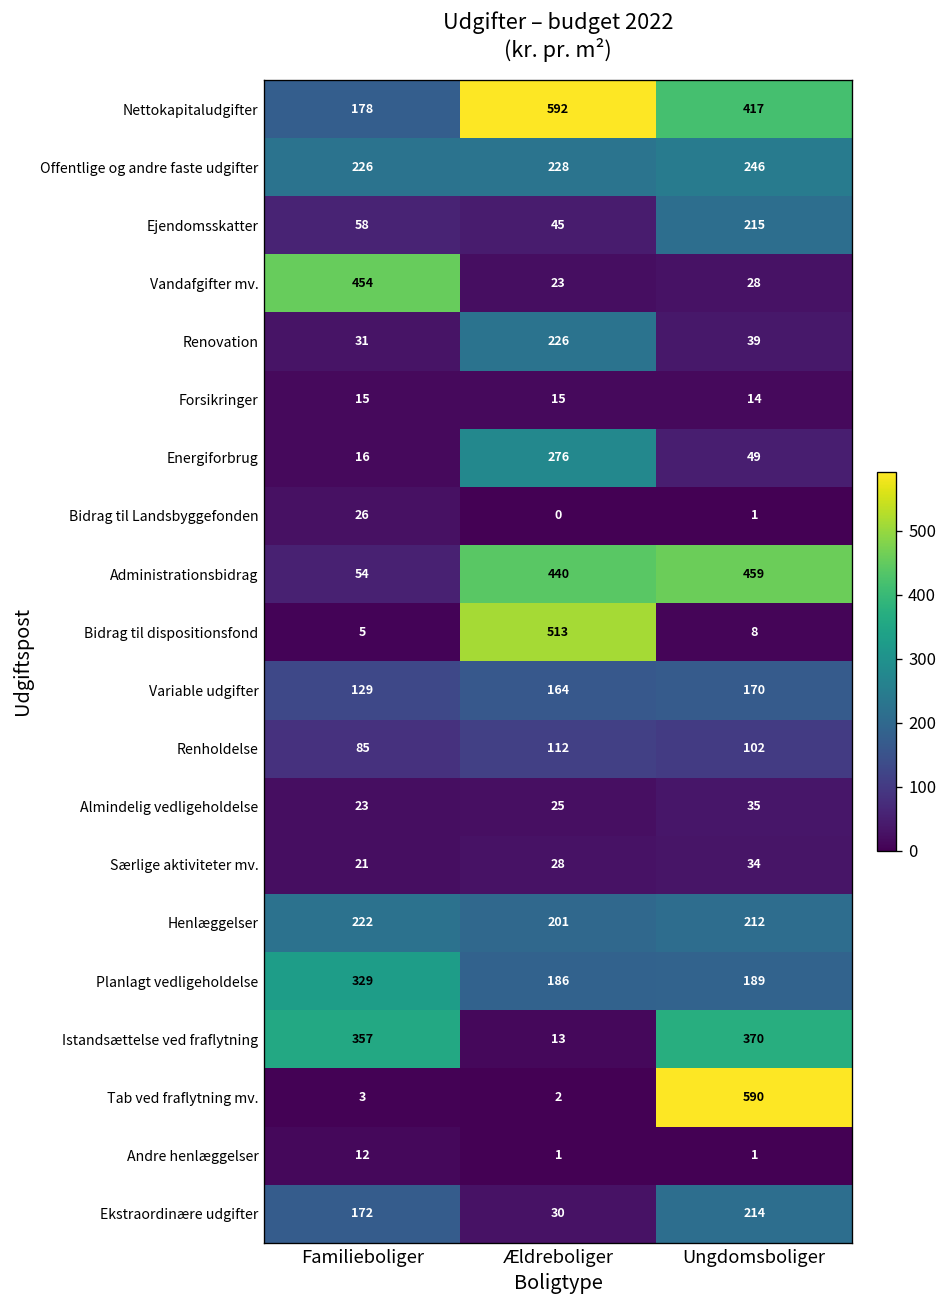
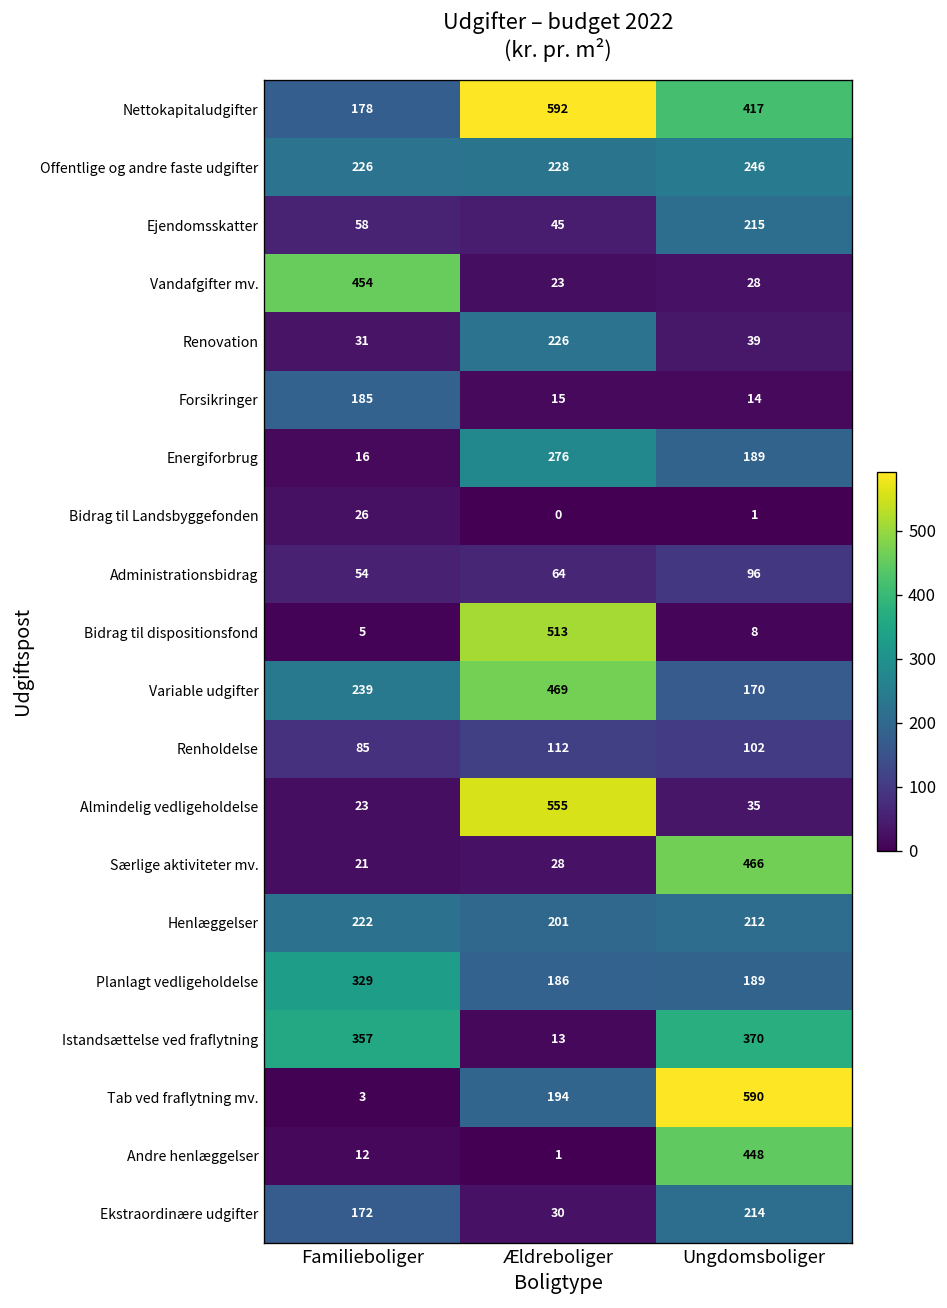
Forsikringer, Familieboliger: 15 -> 185
Energiforbrug, Ungdomsboliger: 49 -> 189
Administrationsbidrag, Ældreboliger: 440 -> 64
Administrationsbidrag, Ungdomsboliger: 459 -> 96
Variable udgifter, Familieboliger: 129 -> 239
Variable udgifter, Ældreboliger: 164 -> 469
Almindelig vedligeholdelse, Ældreboliger: 25 -> 555
Særlige aktiviteter mv., Ungdomsboliger: 34 -> 466
Tab ved fraflytning mv., Ældreboliger: 2 -> 194
Andre henlæggelser, Ungdomsboliger: 1 -> 448
